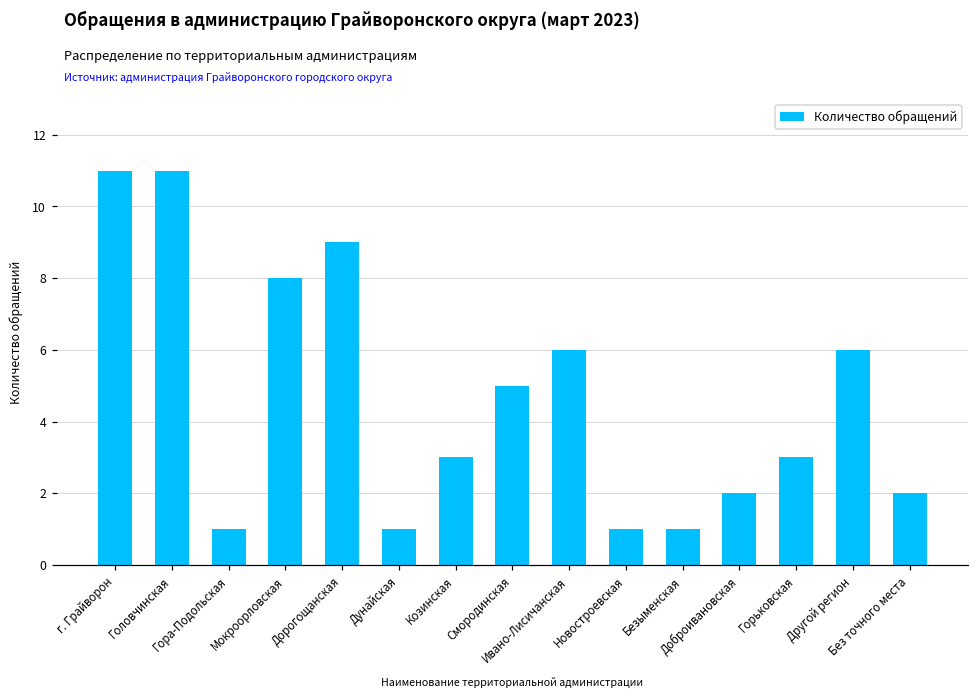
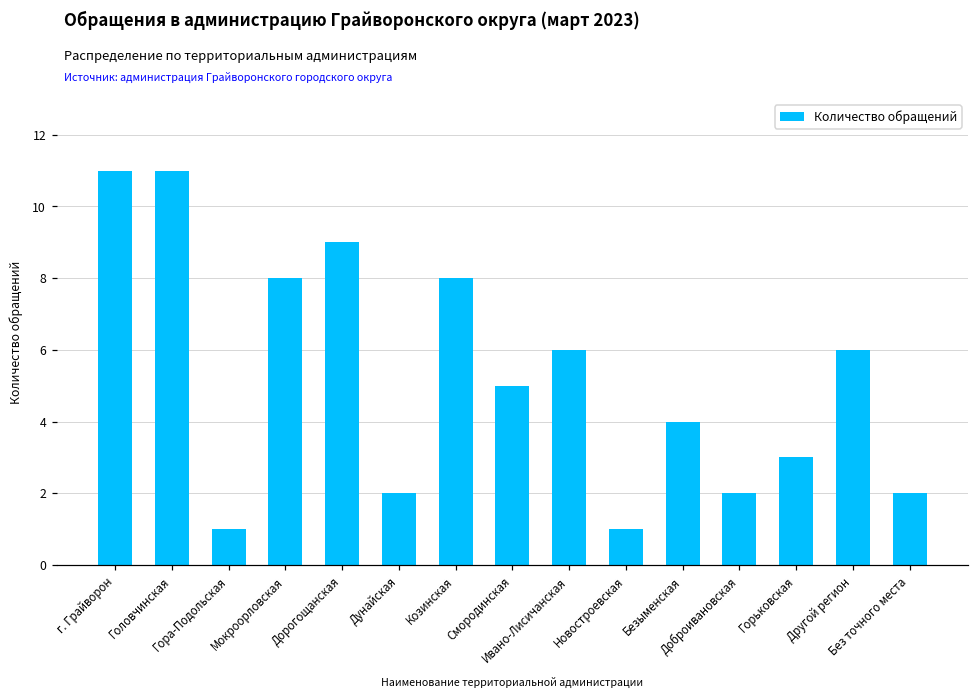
Дунайская: 1 -> 2
Козинская: 3 -> 8
Безыменская: 1 -> 4
